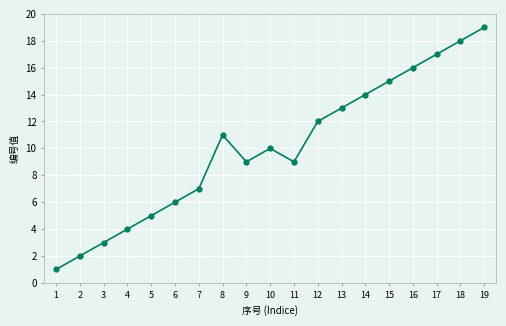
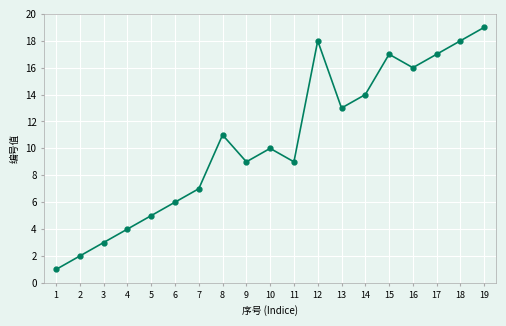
12: 12 -> 18
15: 15 -> 17
